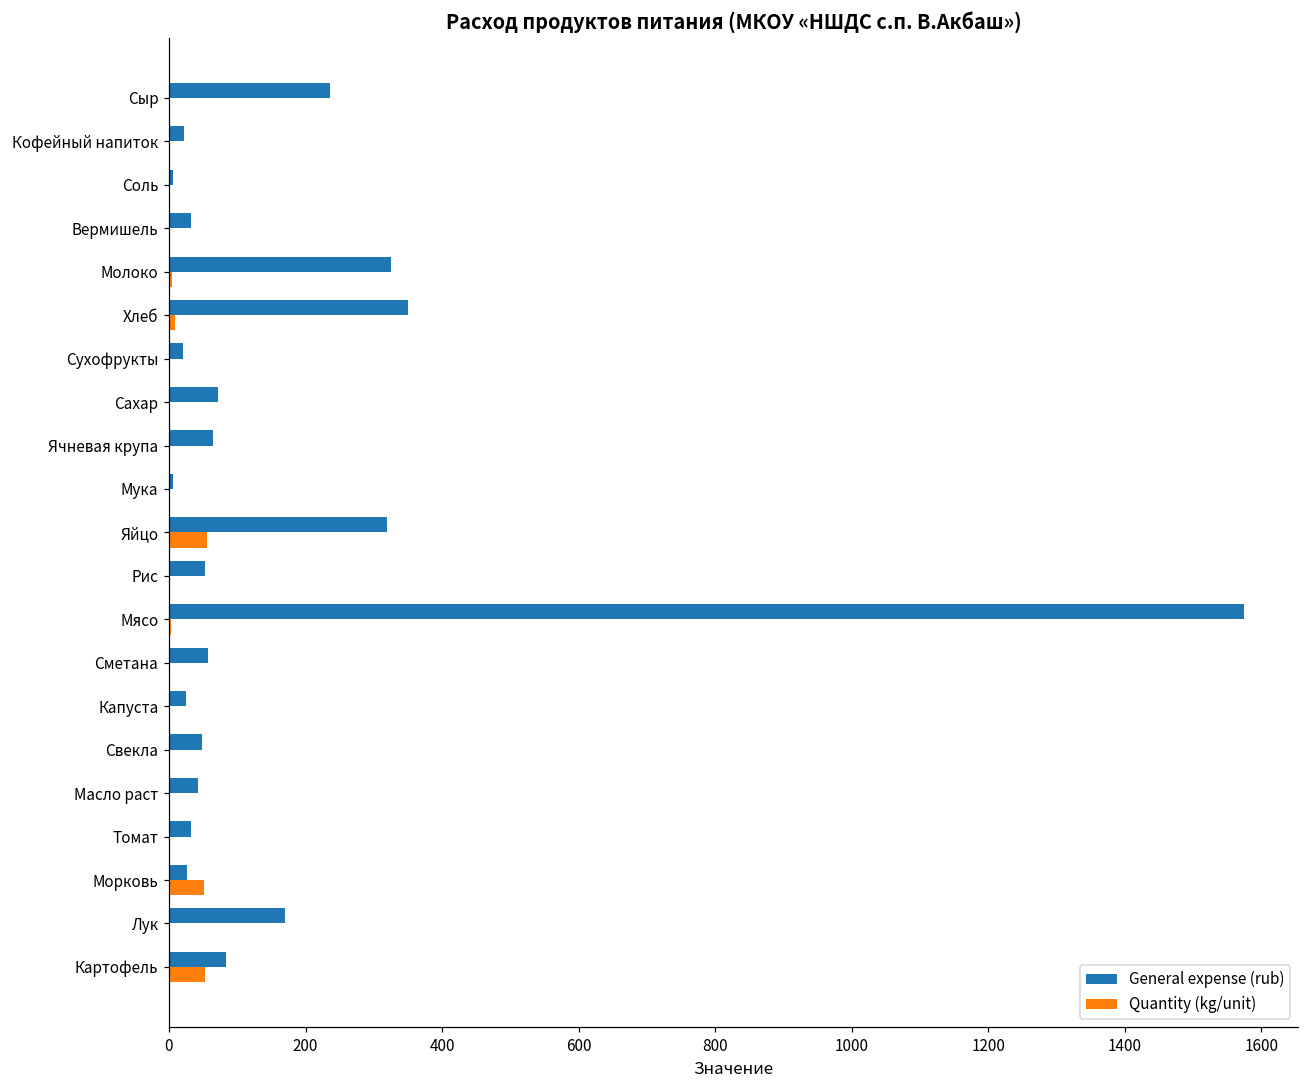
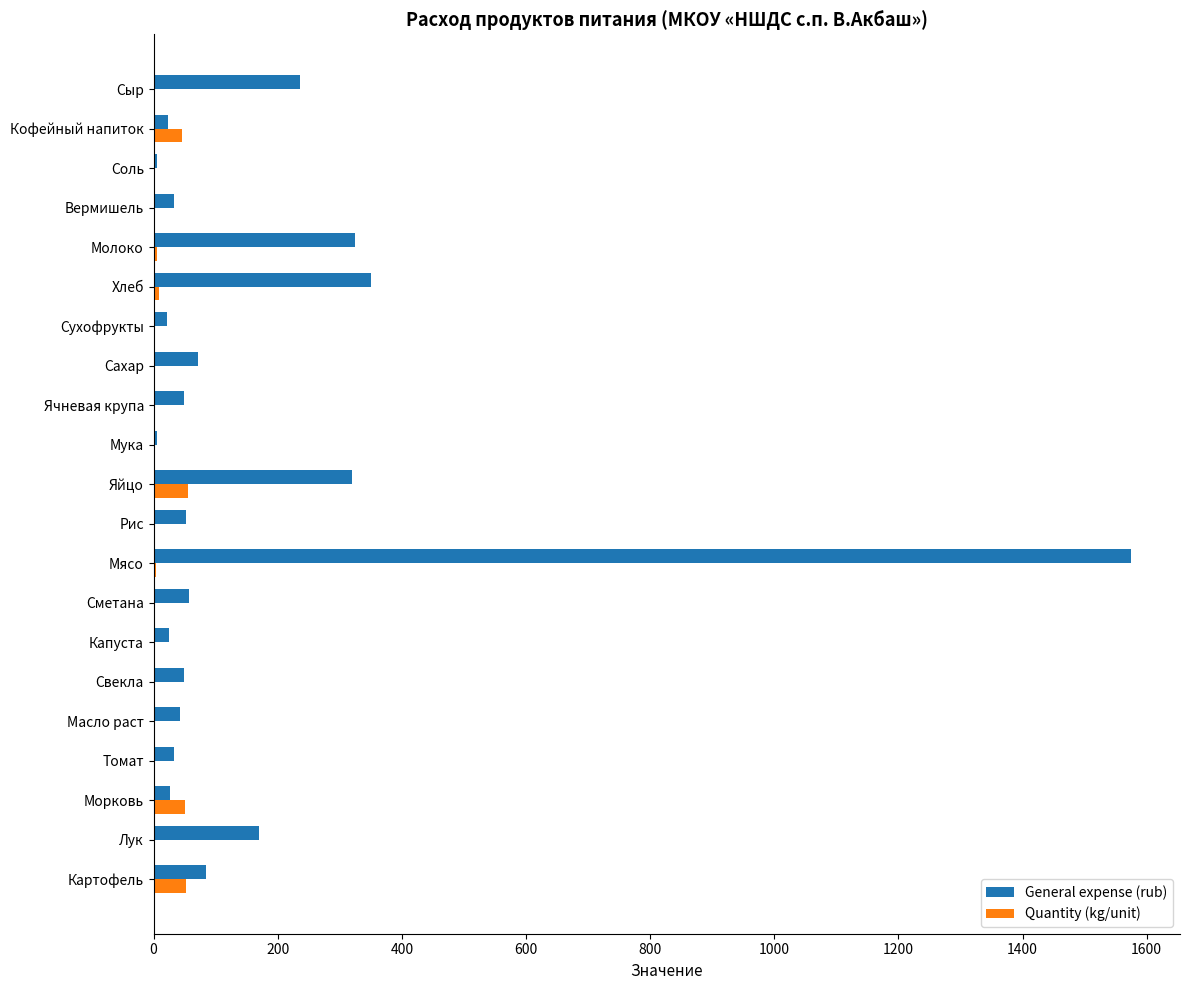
Quantity (kg/unit), Кофейный напиток: 0 -> 50
General expense (rub), Ячневая крупа: 60 -> 50
